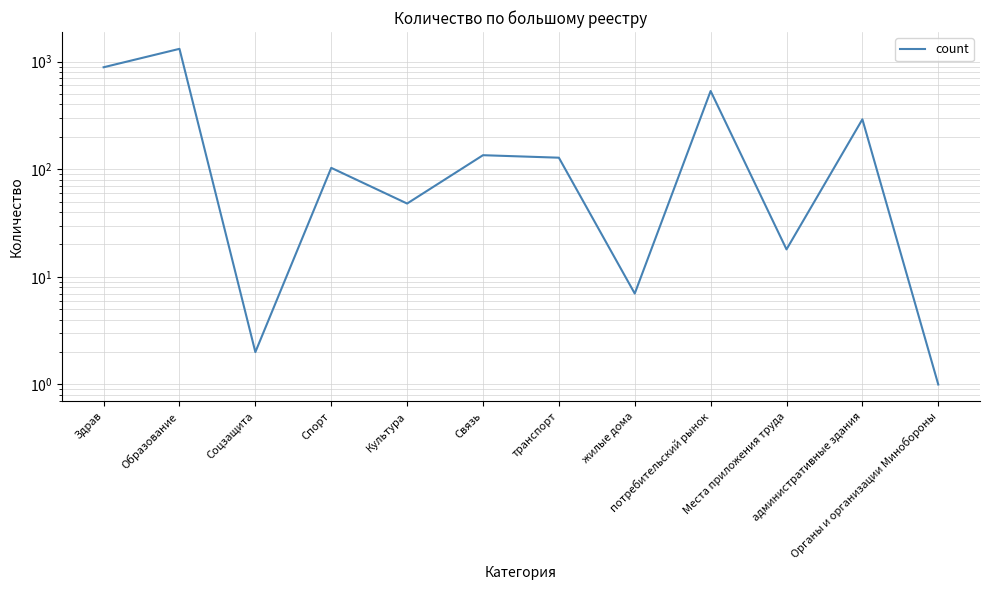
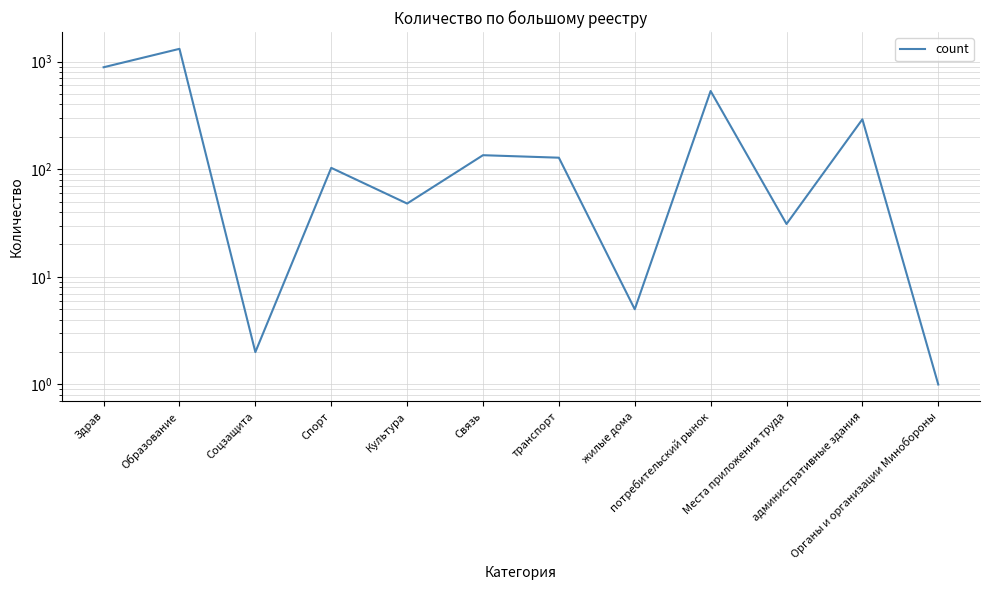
жилые дома: 7 -> 5
Места приложения труда: 18 -> 31
